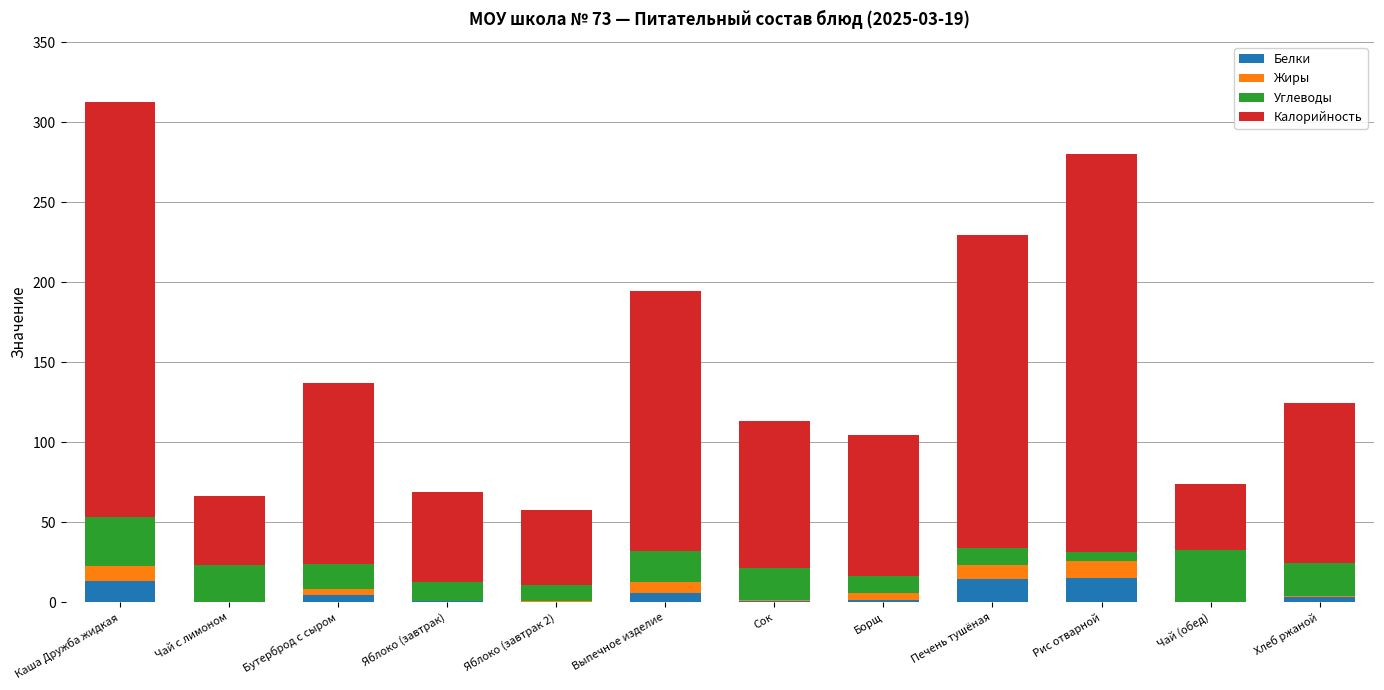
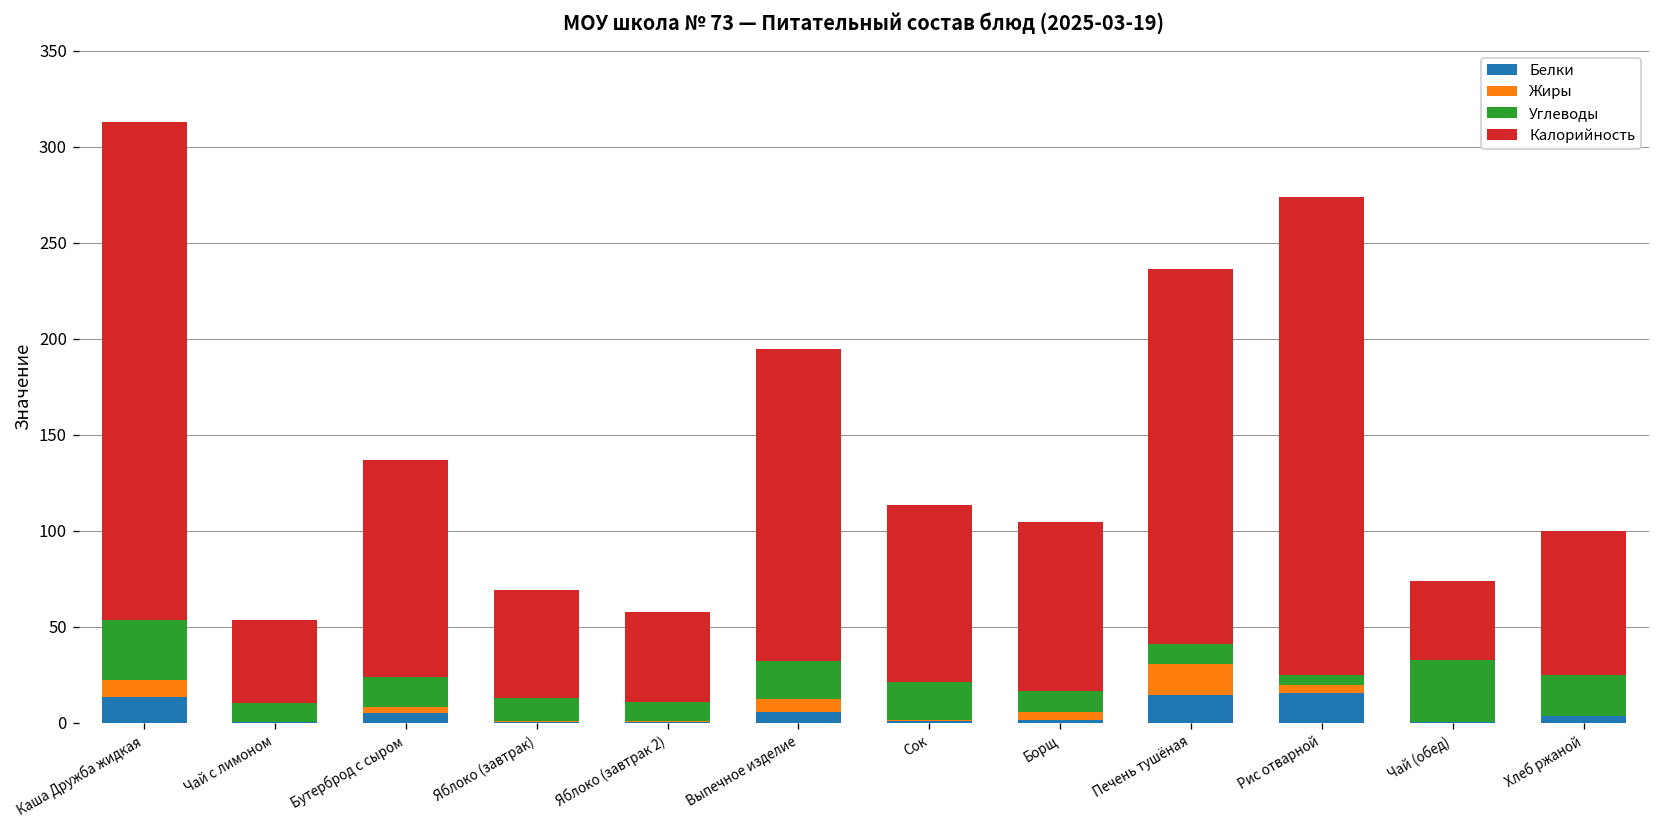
Углеводы, Чай с лимоном: 23 -> 10
Жиры, Печень тушёная: 9 -> 16
Жиры, Рис отварной: 10 -> 4
Калорийность, Хлеб ржаной: 100 -> 75
